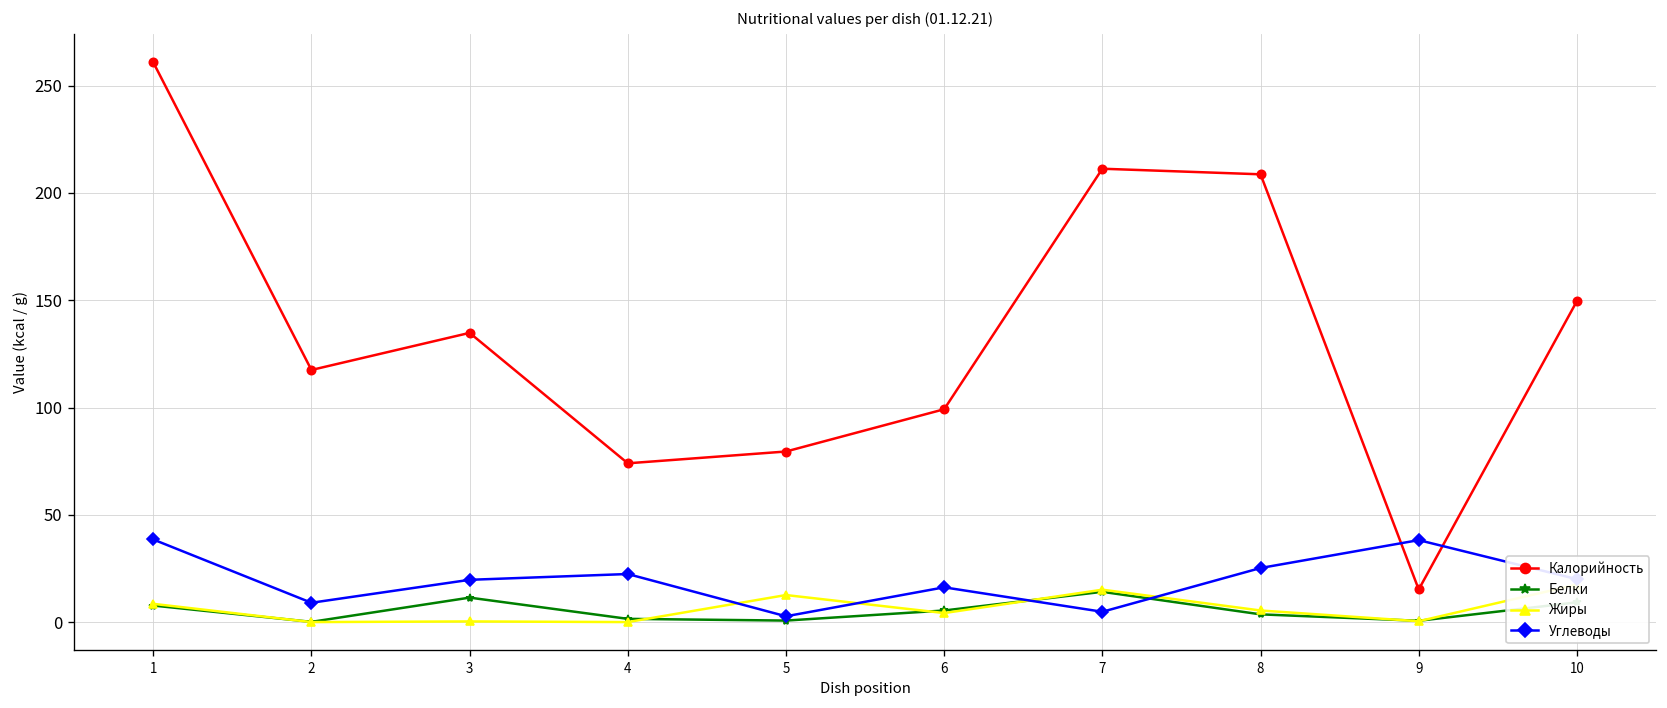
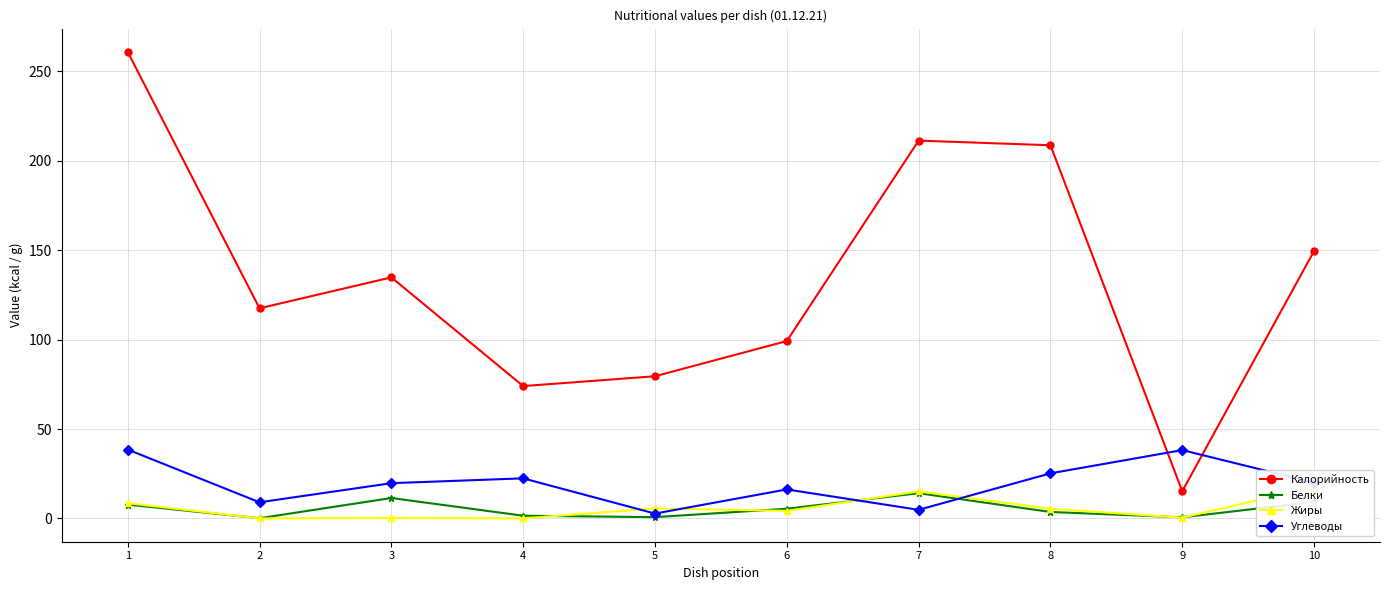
Жиры, 5: 13 -> 6
